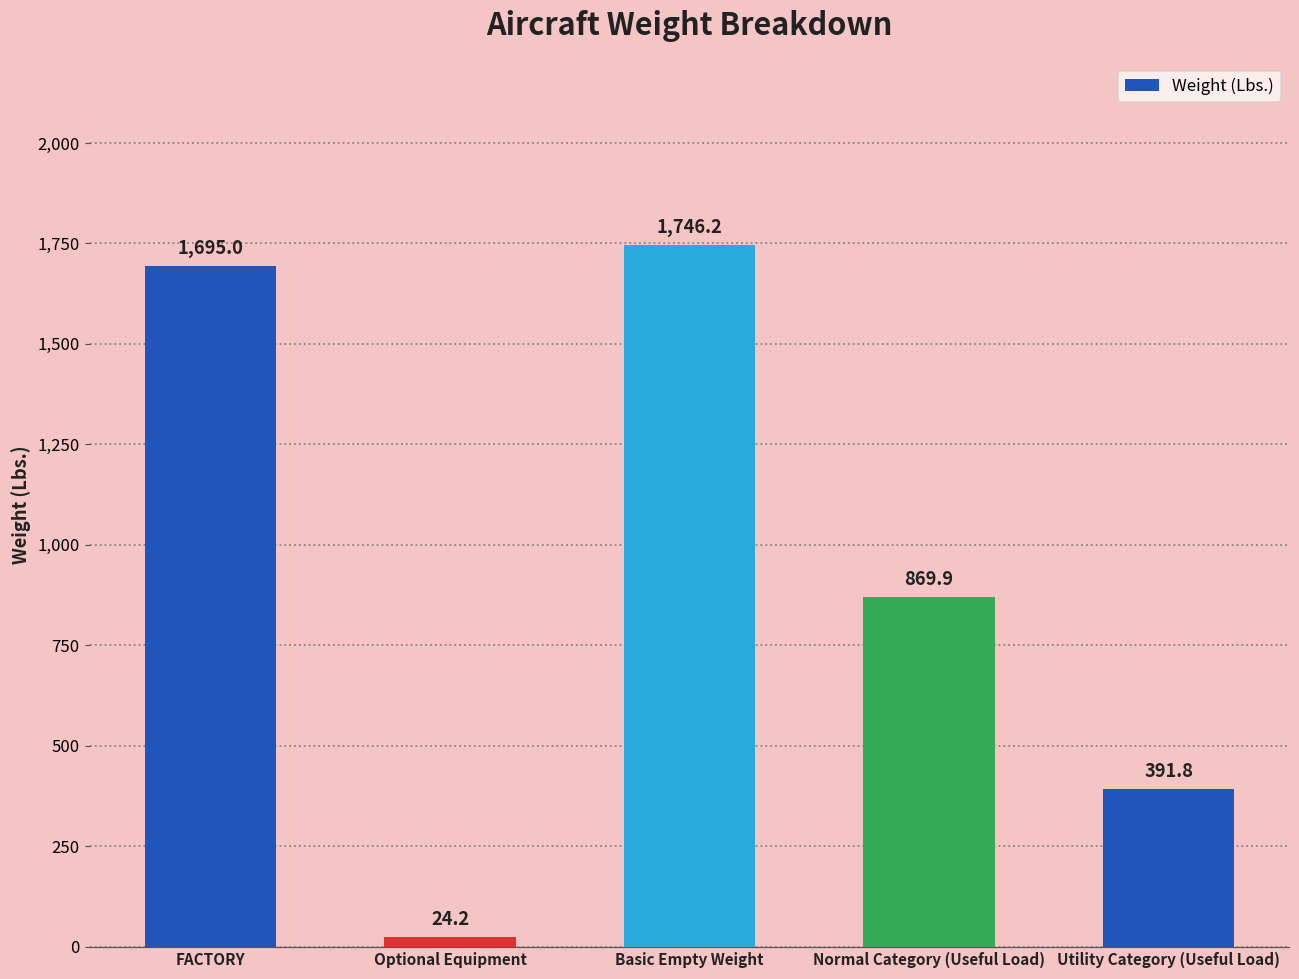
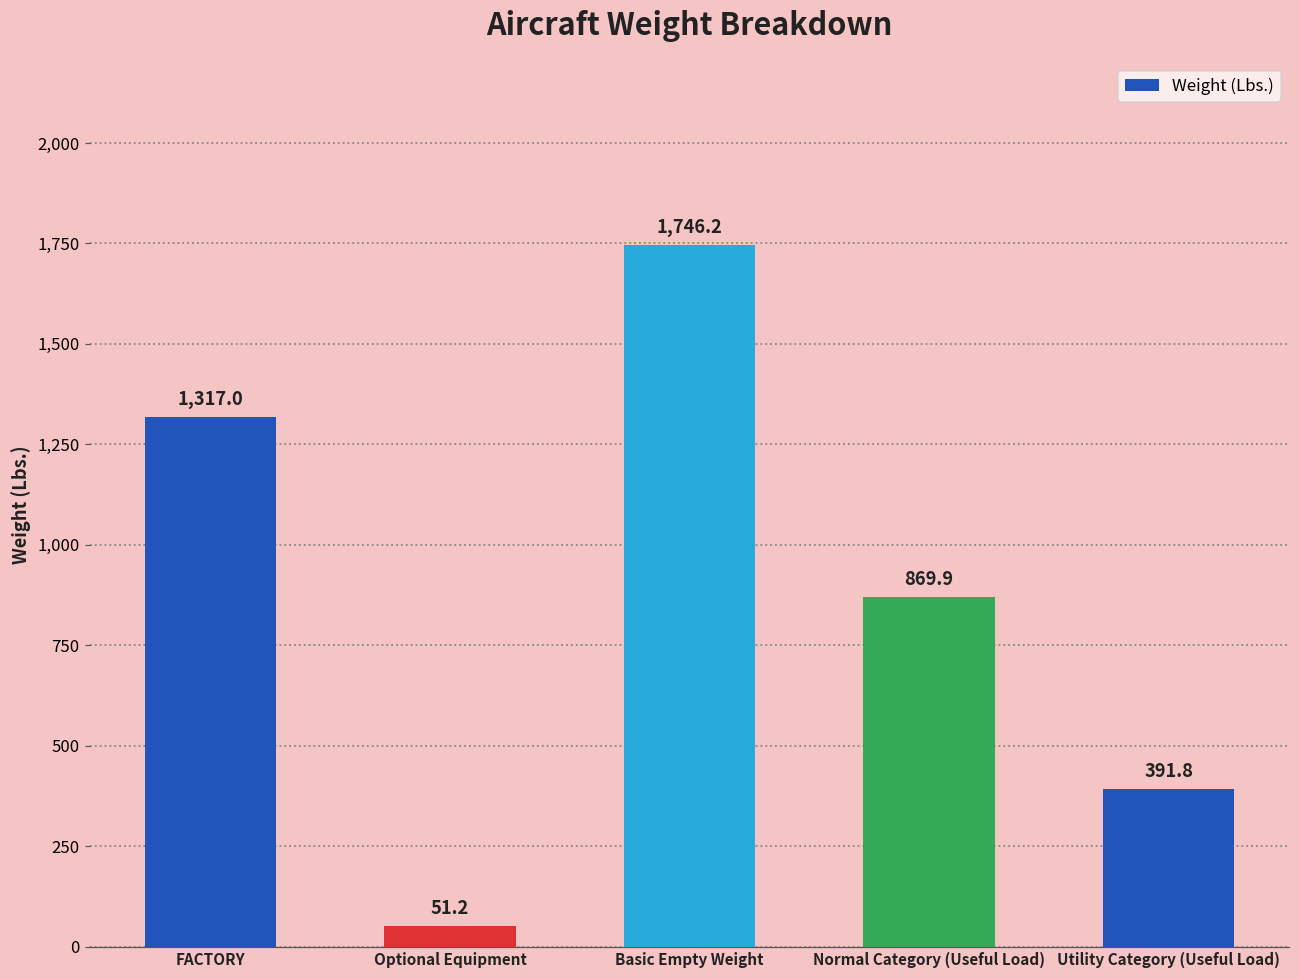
FACTORY: 1,695.0 -> 1,317.0
Optional Equipment: 24.2 -> 51.2
